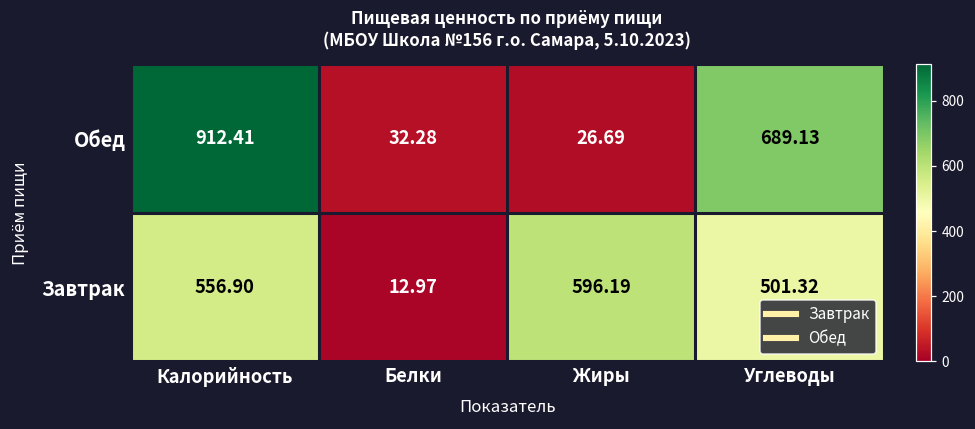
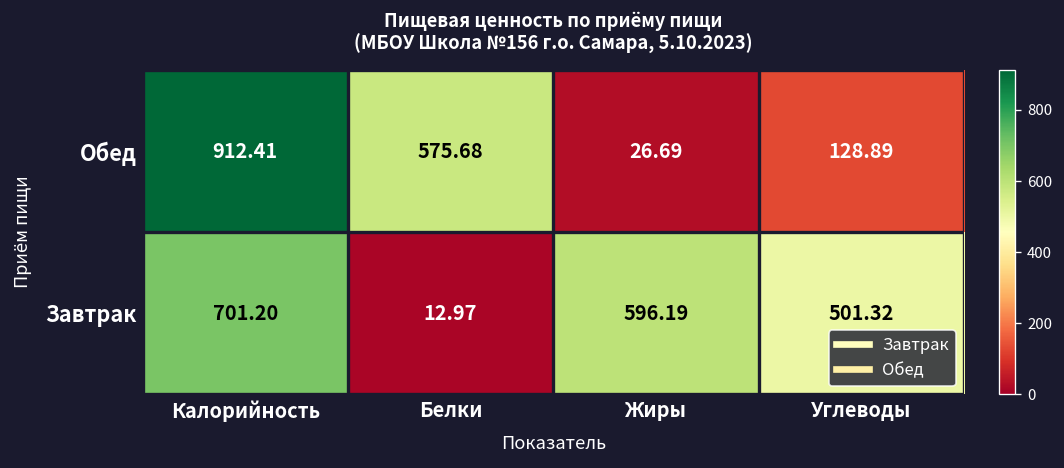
Обед, Белки: 32.28 -> 575.68
Обед, Углеводы: 689.13 -> 128.89
Завтрак, Калорийность: 556.90 -> 701.20
